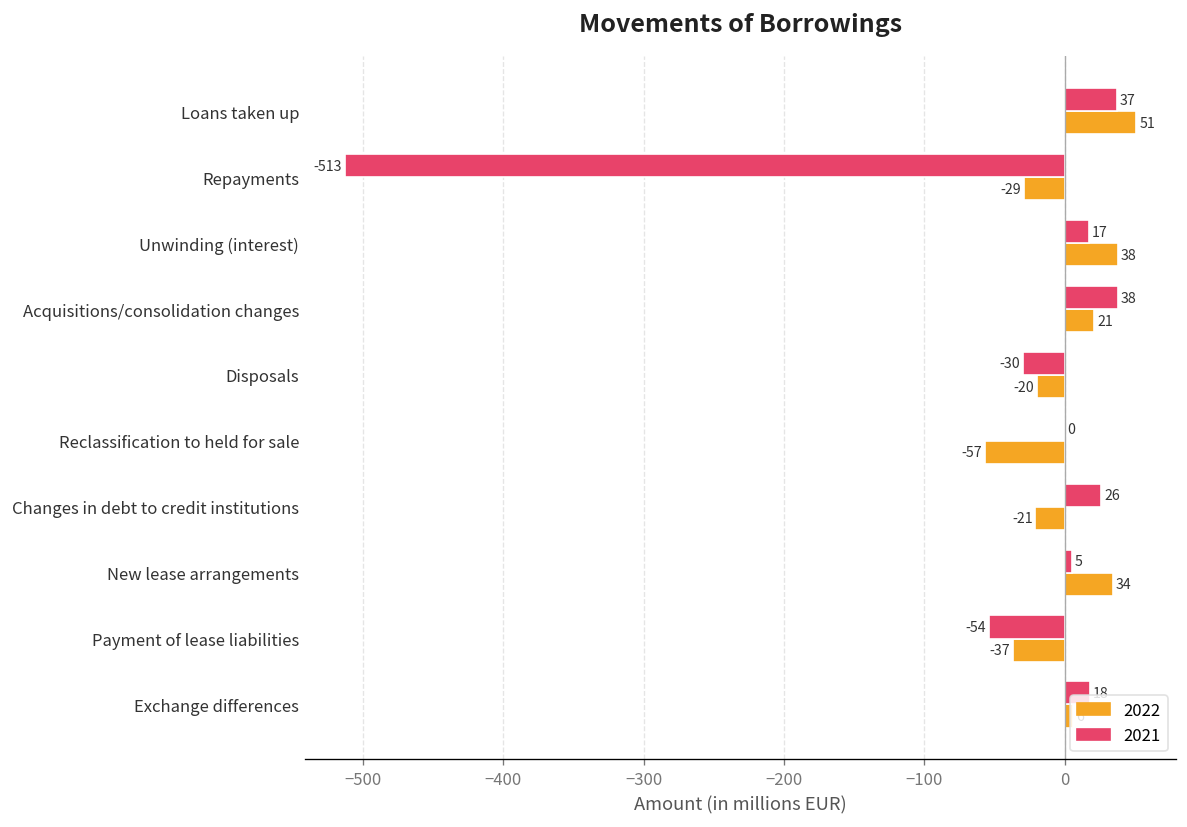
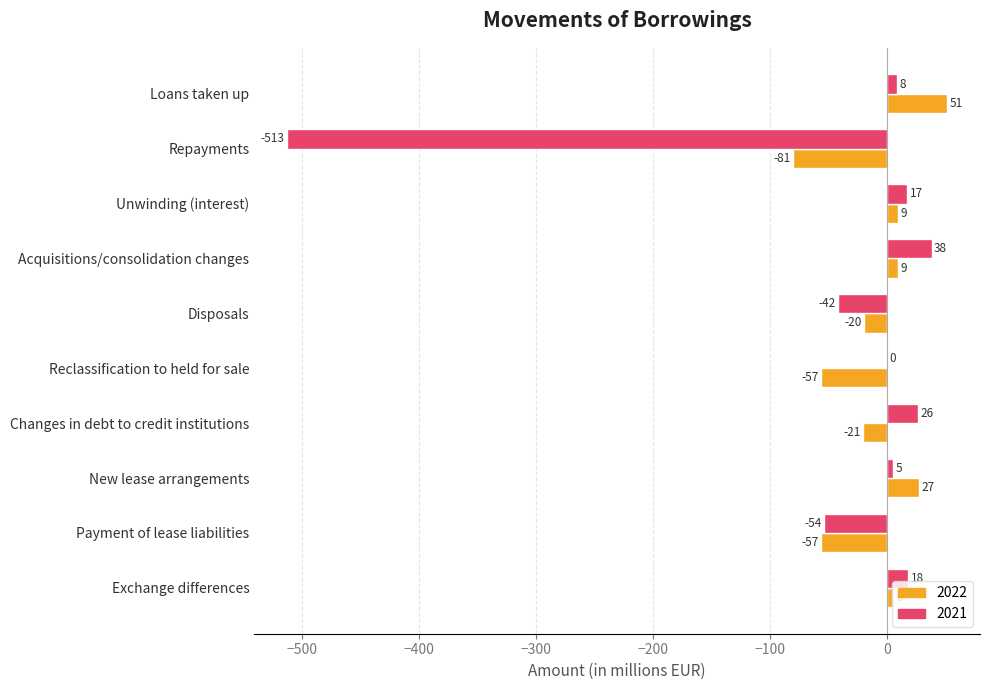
2021, Loans taken up: 37 -> 8
2022, Repayments: -29 -> -81
2022, Unwinding (interest): 38 -> 9
2022, Acquisitions/consolidation changes: 21 -> 9
2021, Disposals: -30 -> -42
2022, New lease arrangements: 34 -> 27
2022, Payment of lease liabilities: -37 -> -57
